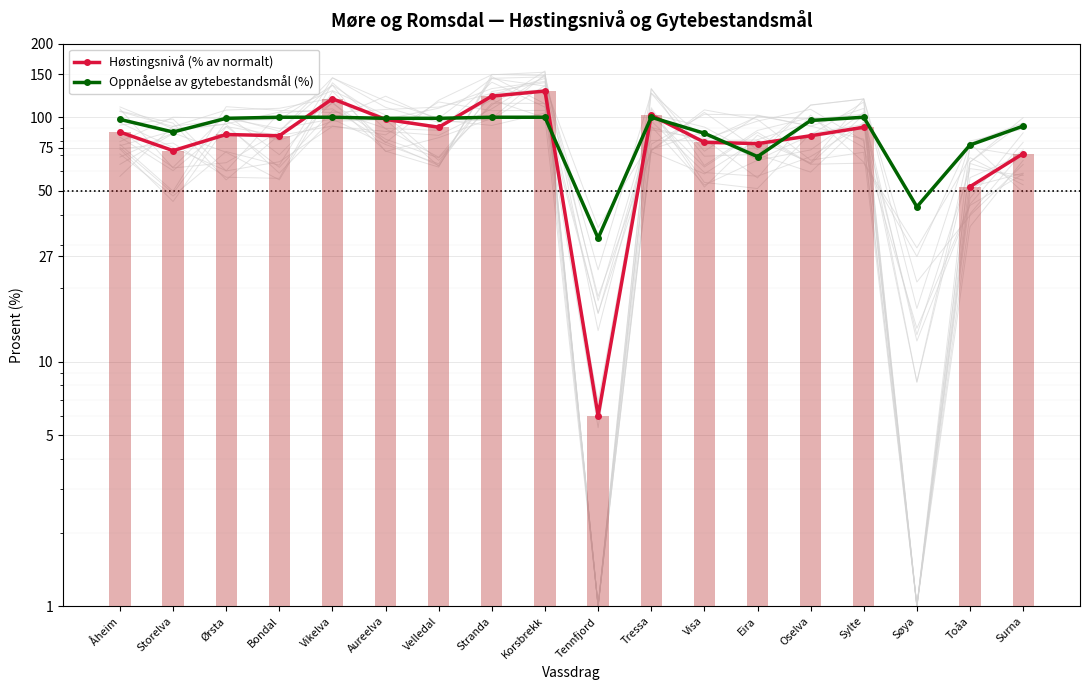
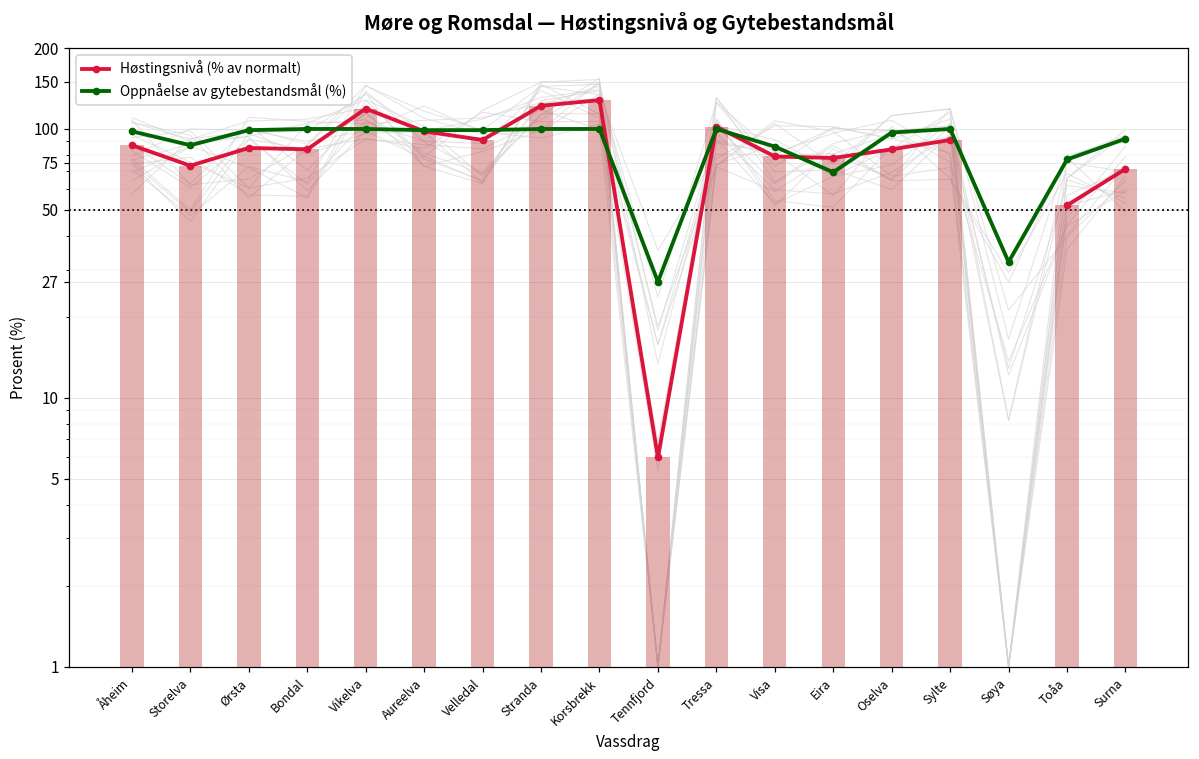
Oppnåelse av gytebestandsmål (%), Tennfjord: 32 -> 27
Oppnåelse av gytebestandsmål (%), Søya: 43 -> 32
